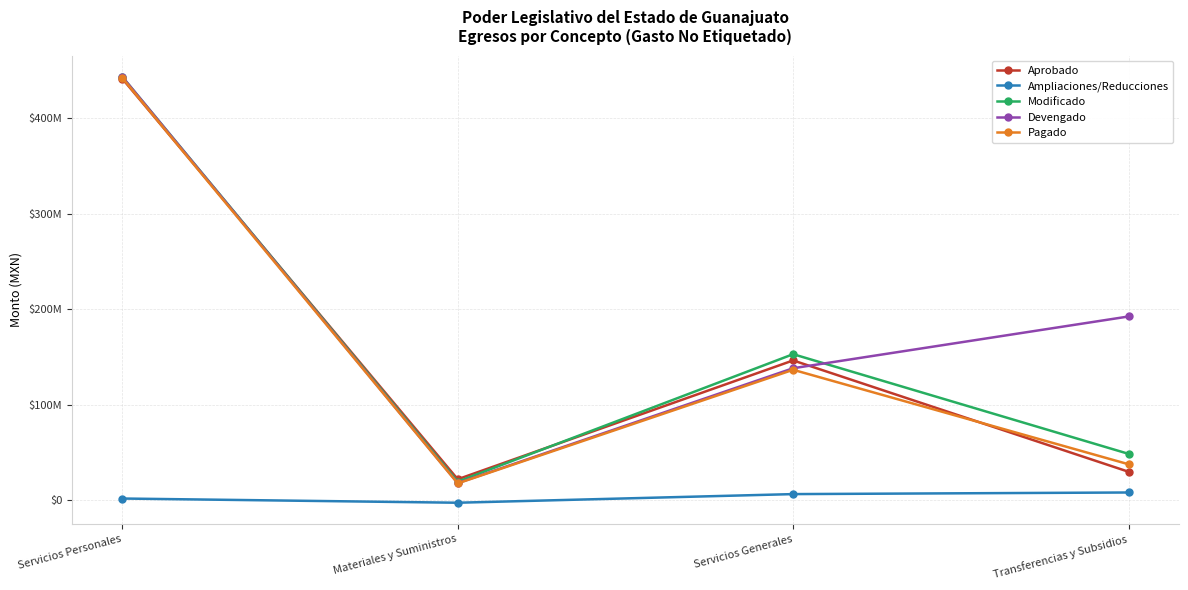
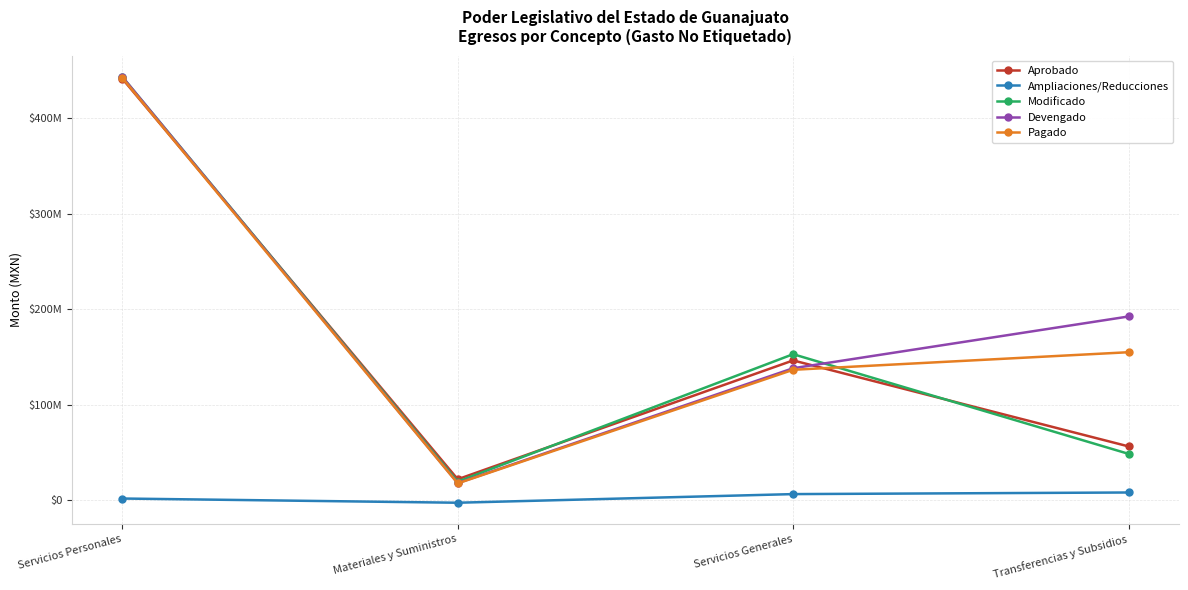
Aprobado, Transferencias y Subsidios: $30000000 -> $60000000
Pagado, Transferencias y Subsidios: $40000000 -> $150000000
